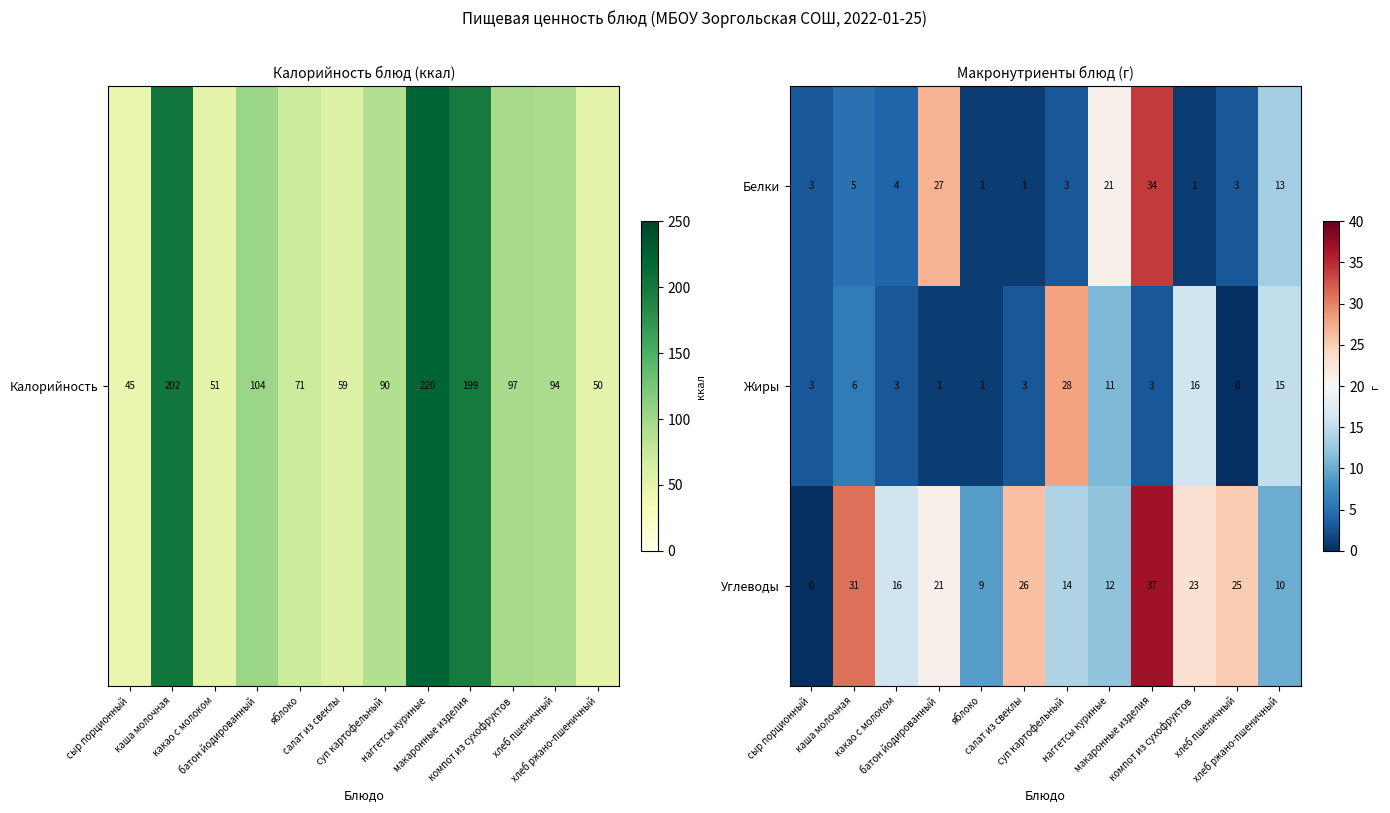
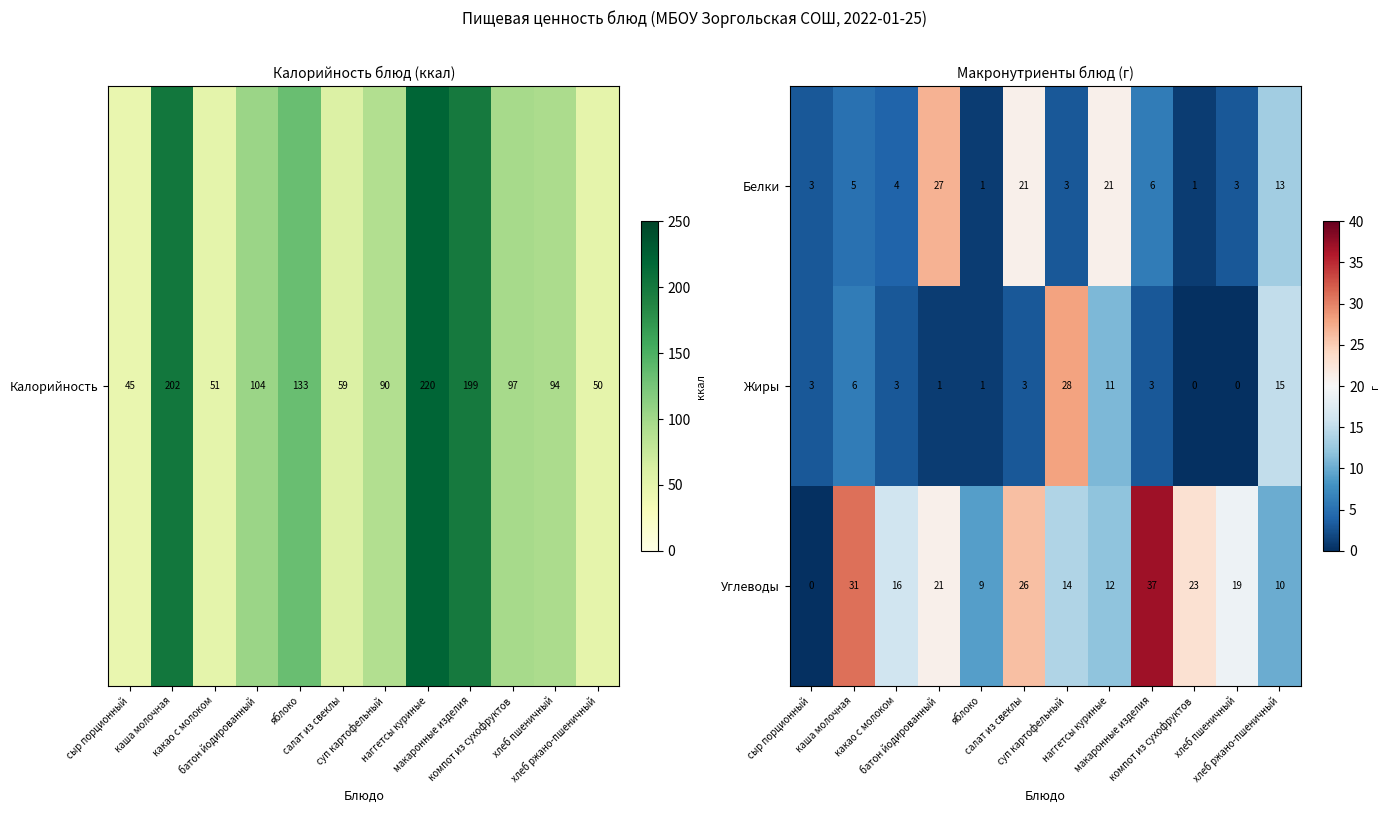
Калорийность блюд (ккал), Калорийность, яблоко: 71 -> 133
Макронутриенты блюд (г), Белки, салат из свеклы: 1 -> 21
Макронутриенты блюд (г), Белки, макаронные изделия: 34 -> 6
Макронутриенты блюд (г), Жиры, компот из сухофруктов: 16 -> 0
Макронутриенты блюд (г), Углеводы, хлеб пшеничный: 25 -> 19
